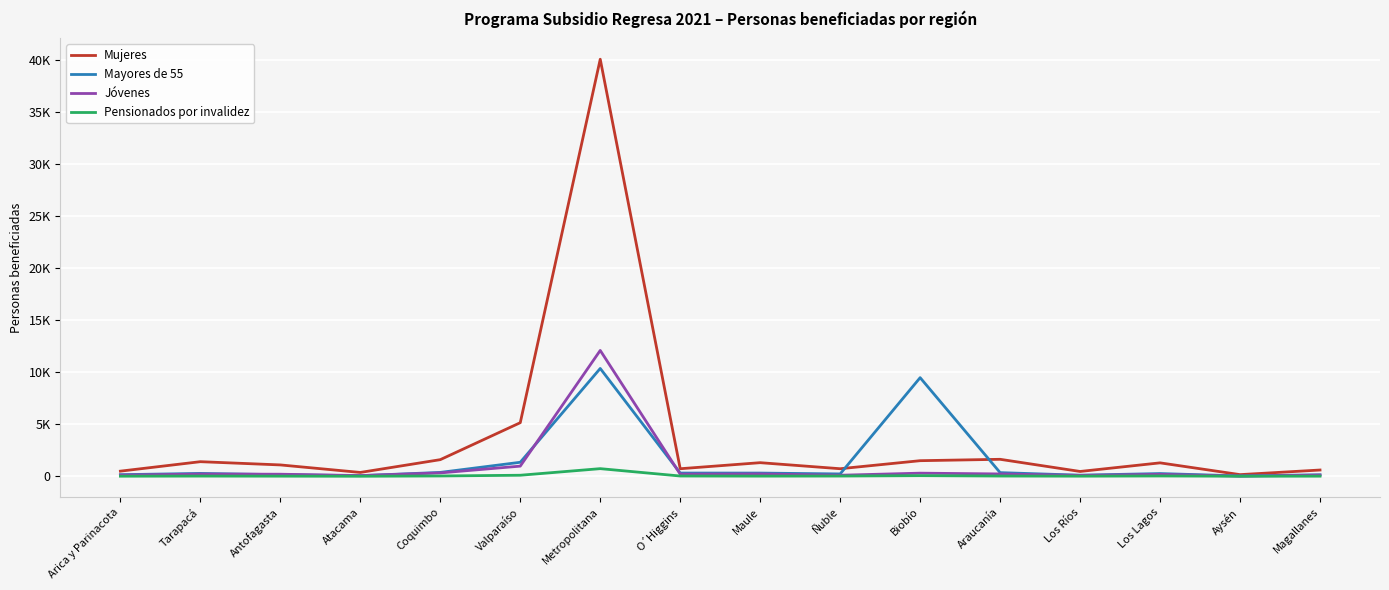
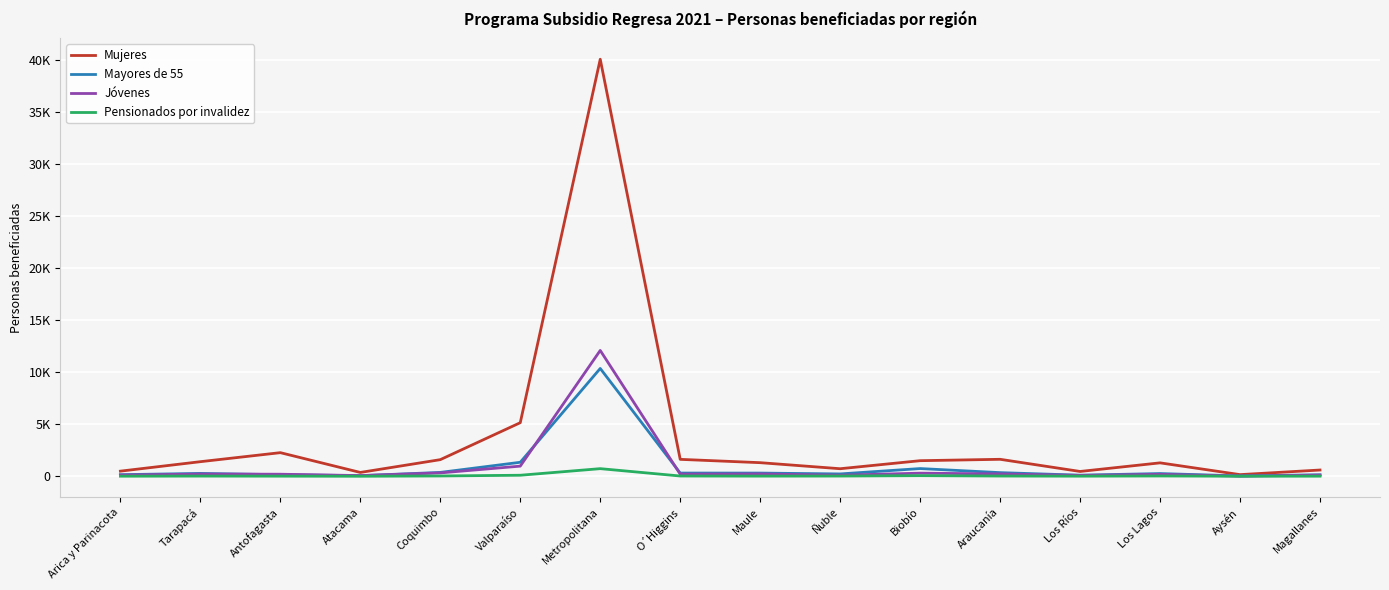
Mujeres, Antofagasta: 1100 -> 2300
Mujeres, O´Higgins: 700 -> 1600
Mayores de 55, Biobío: 9500 -> 700
